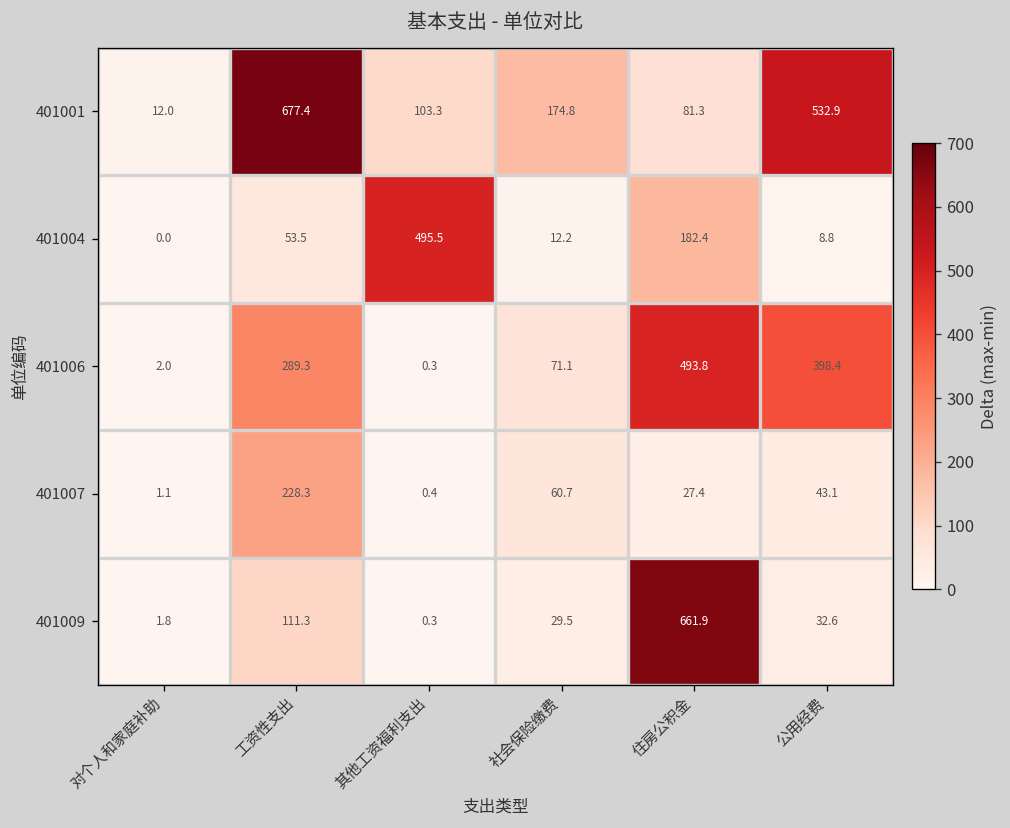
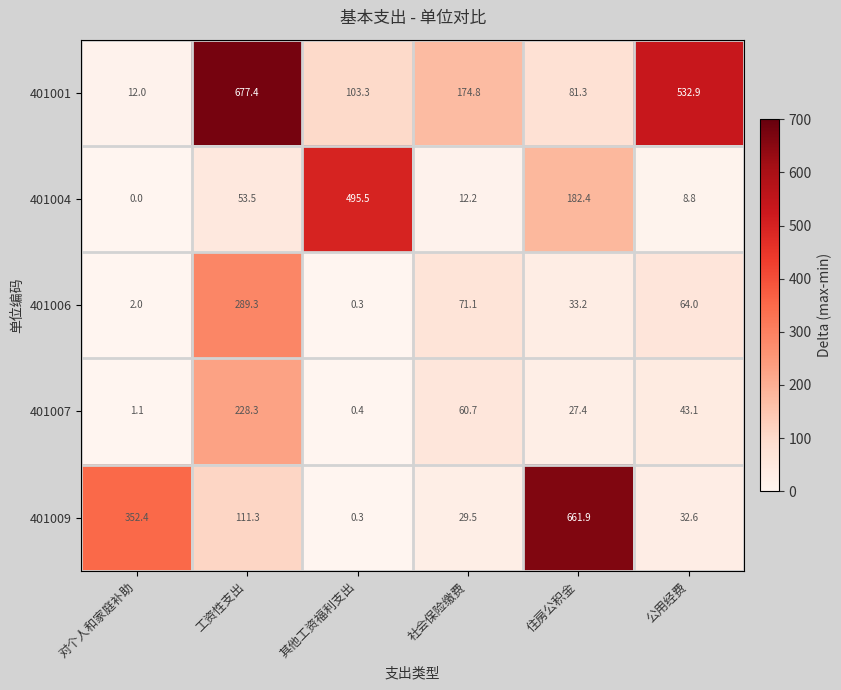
401006, 住房公积金: 493.8 -> 33.2
401006, 公用经费: 398.4 -> 64.0
401009, 对个人和家庭补助: 1.8 -> 352.4
